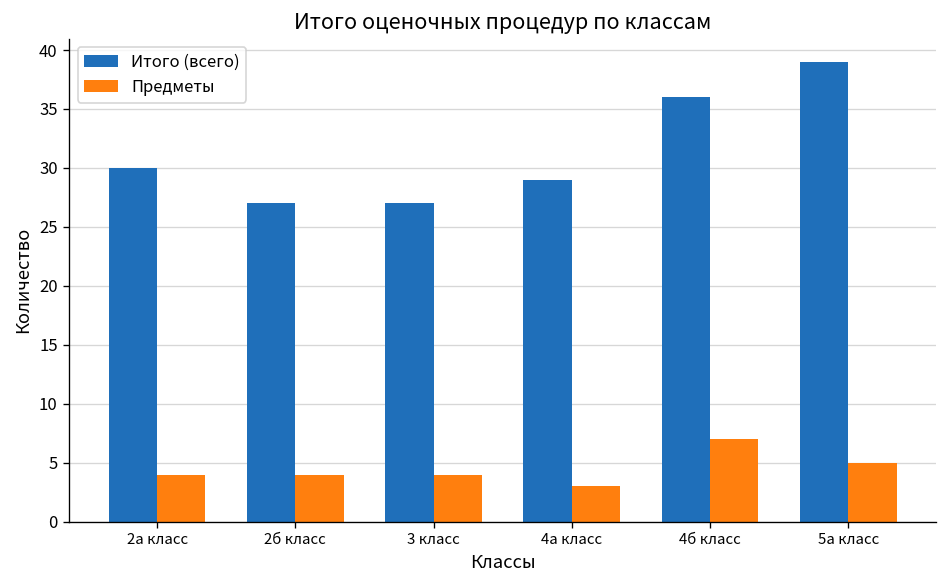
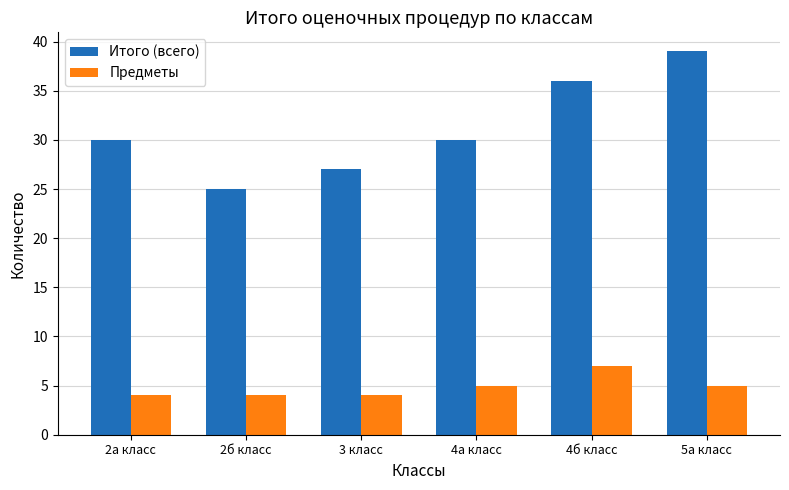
Итого (всего), 2б класс: 27 -> 25
Итого (всего), 4а класс: 29 -> 30
Предметы, 4а класс: 3 -> 5
